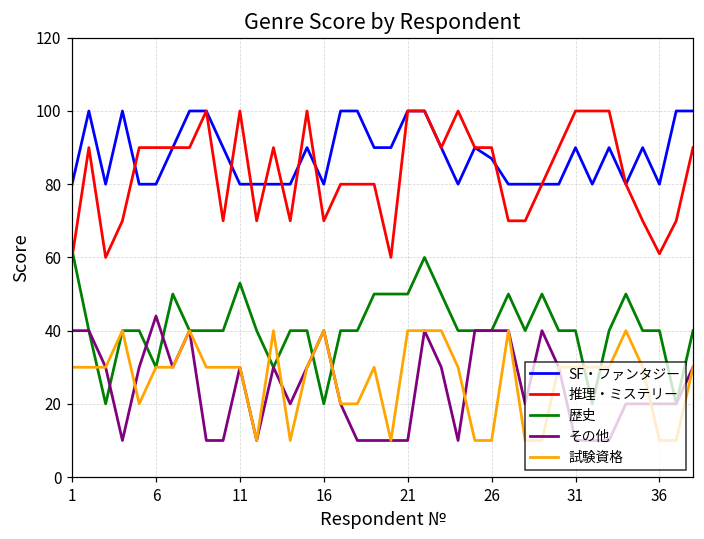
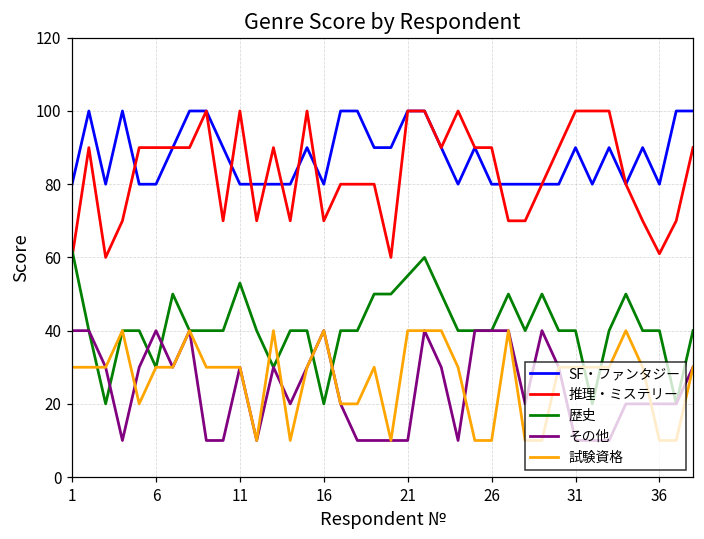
その他, 6: 44 -> 40
歴史, 21: 50 -> 55
SF・ファンタジー, 26: 87 -> 80
